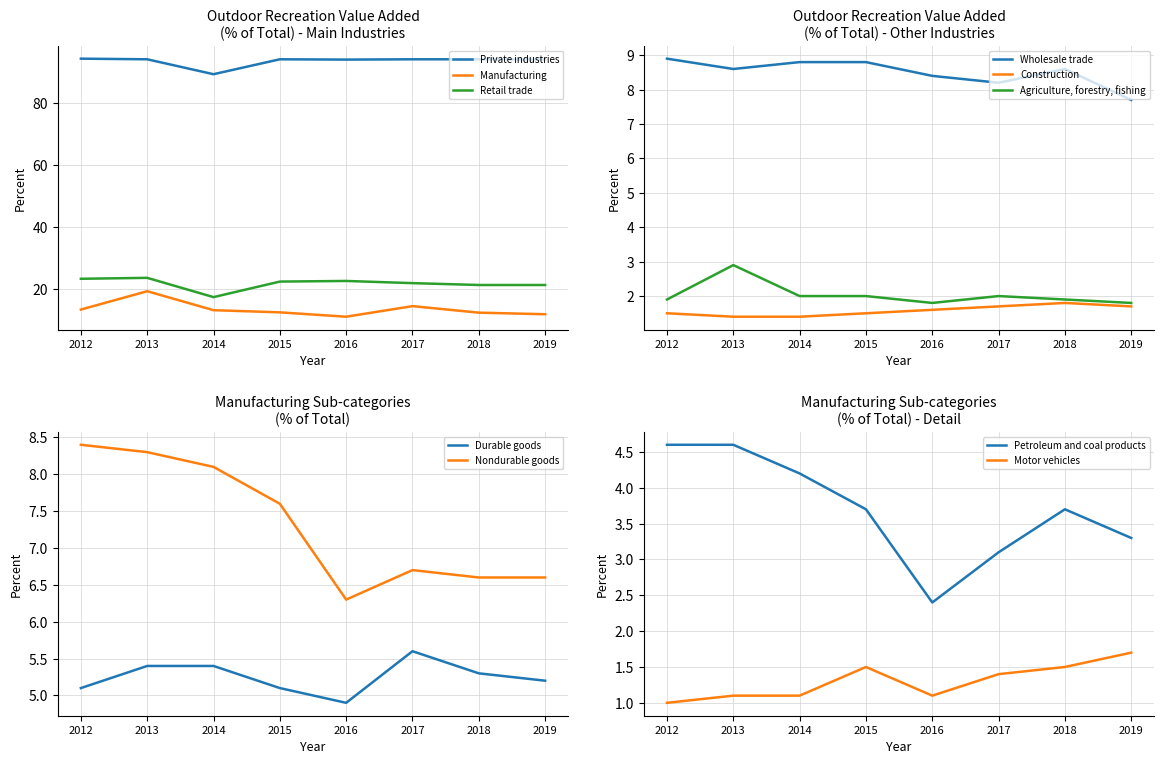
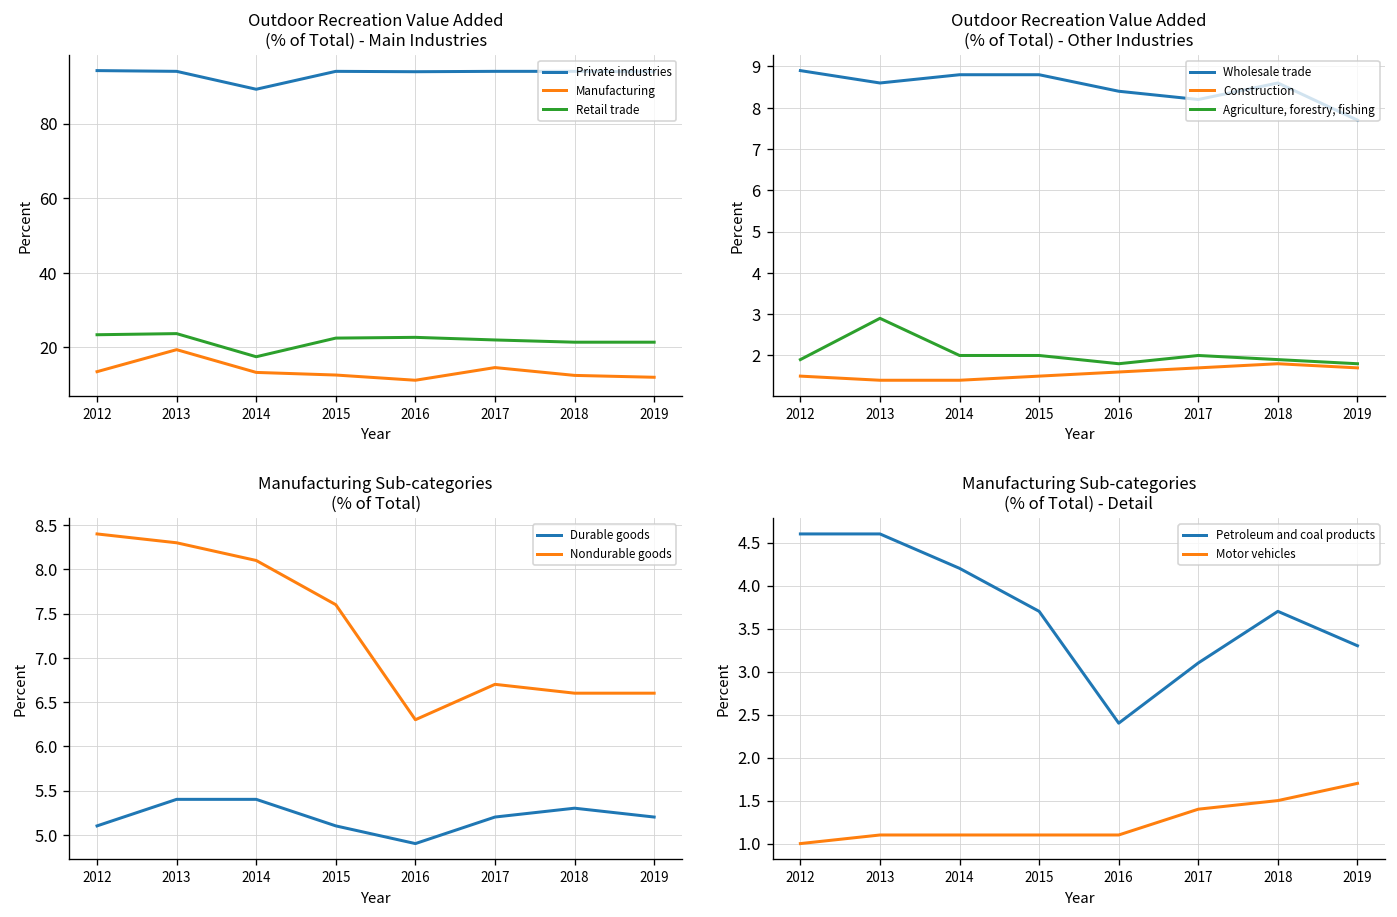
Manufacturing Sub-categories (% of Total), Durable goods, 2017: 5.6 -> 5.2
Manufacturing Sub-categories (% of Total) - Detail, Motor vehicles, 2015: 1.5 -> 1.1
